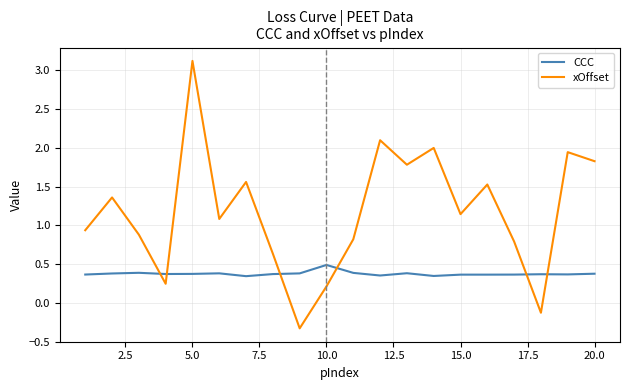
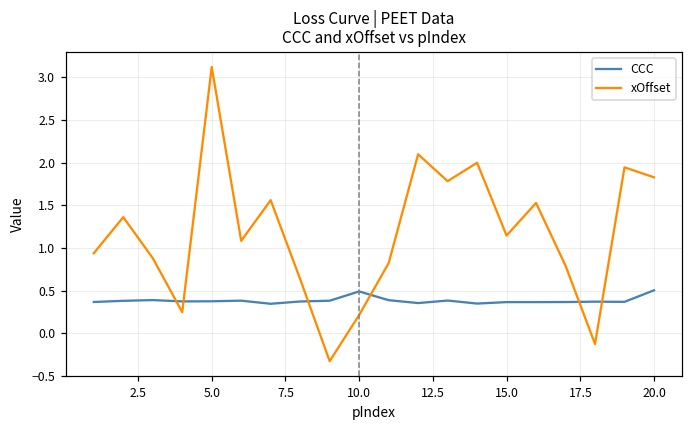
CCC, 20.0: 0.4 -> 0.5
